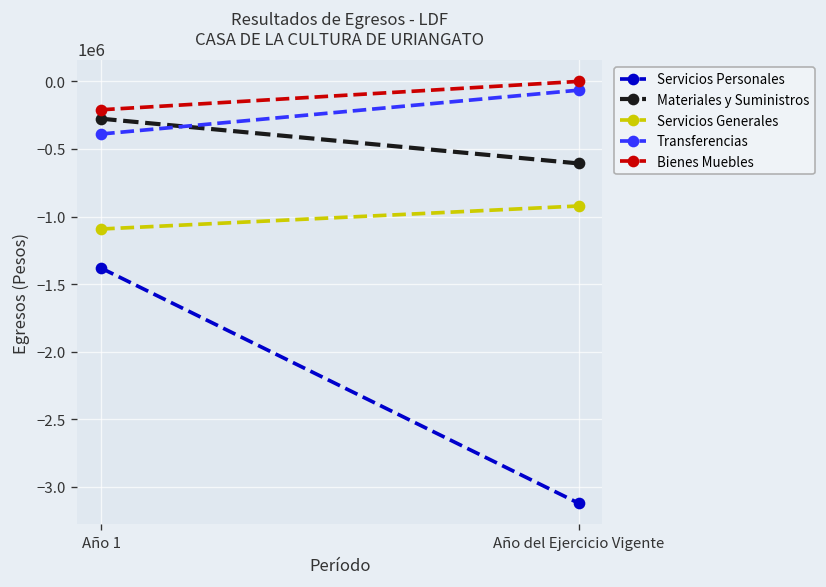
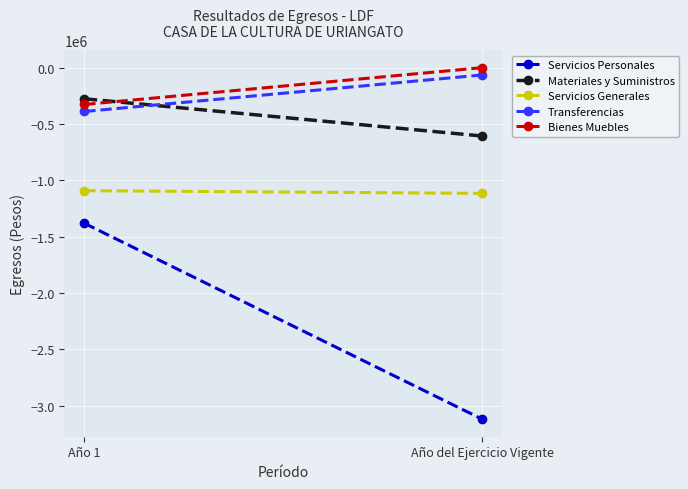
Bienes Muebles, Año 1: -210000 -> -330000
Servicios Generales, Año del Ejercicio Vigente: -920000 -> -1120000
